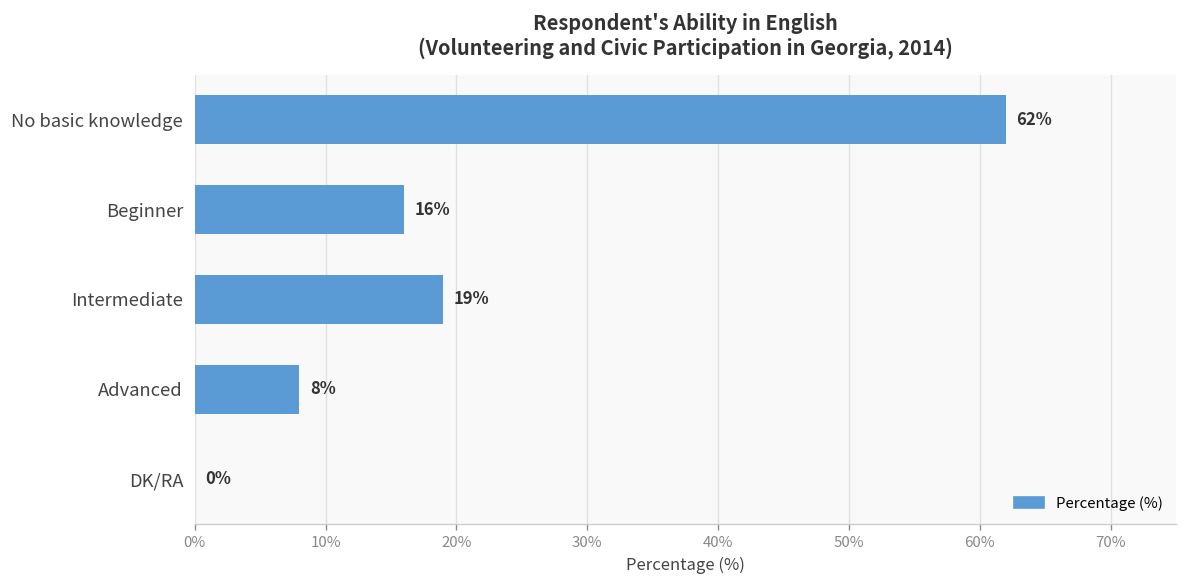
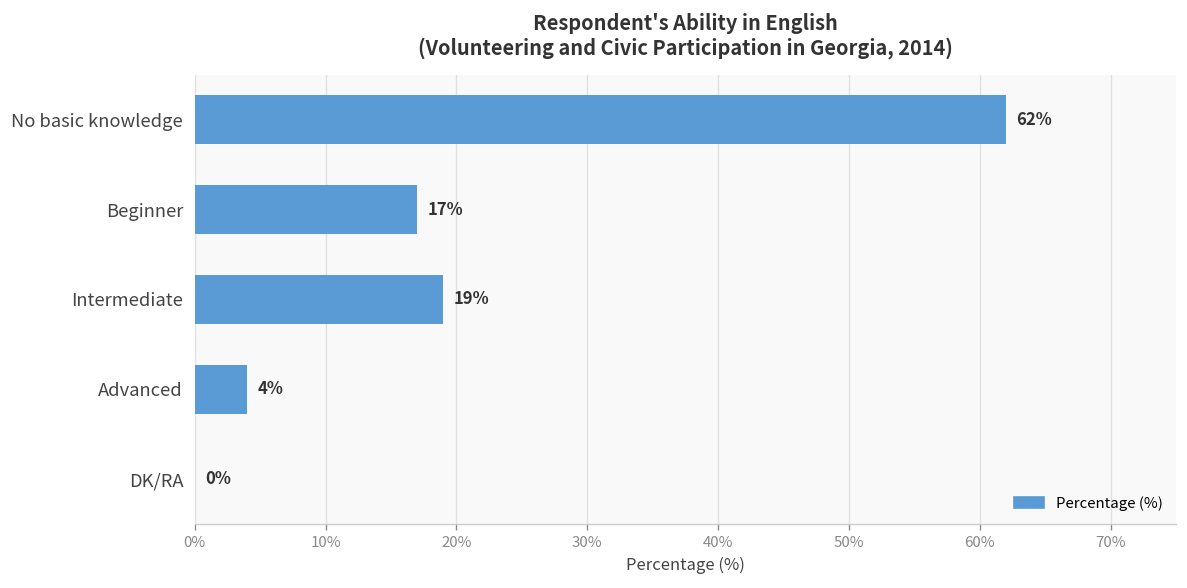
Beginner: 16% -> 17%
Advanced: 8% -> 4%
